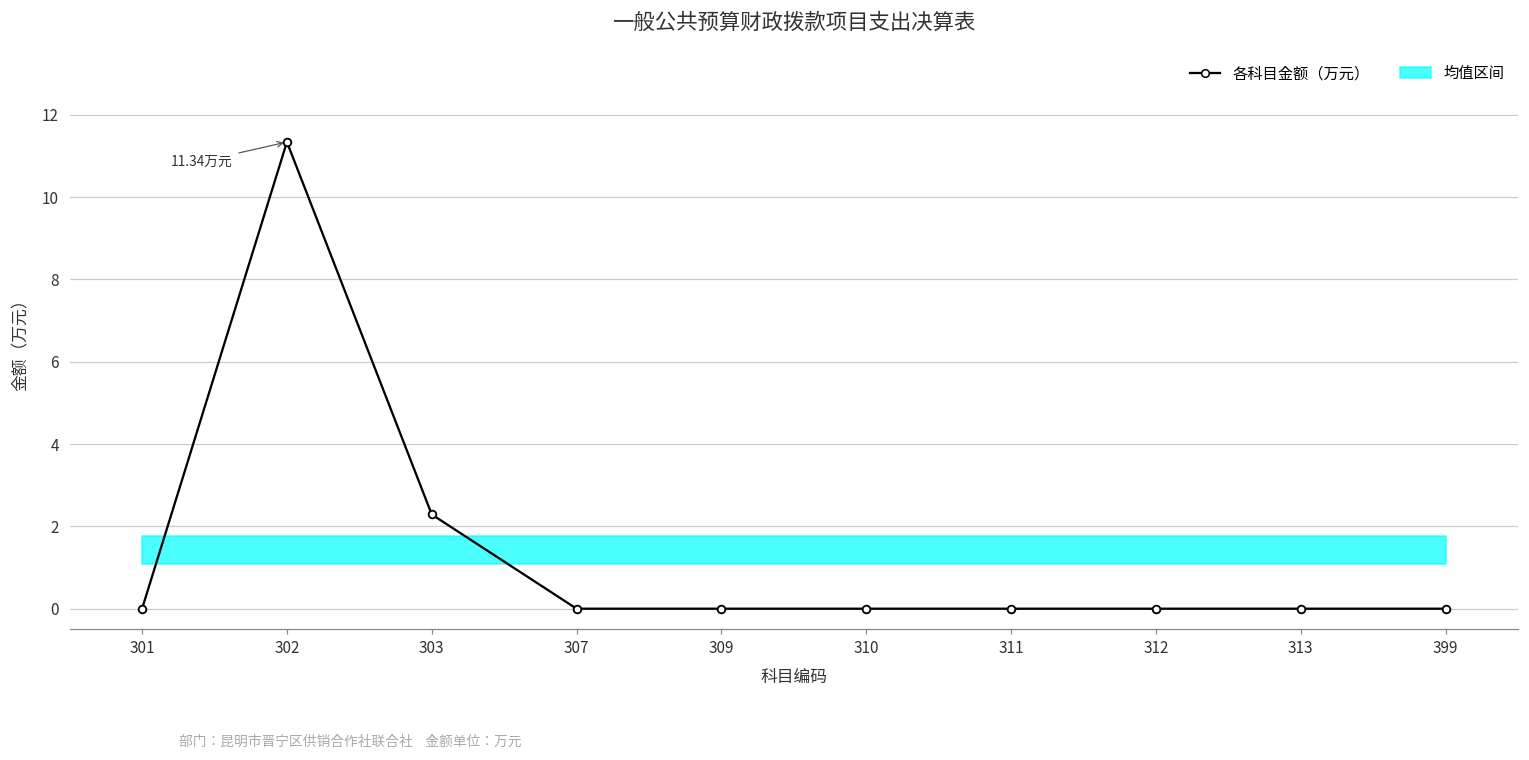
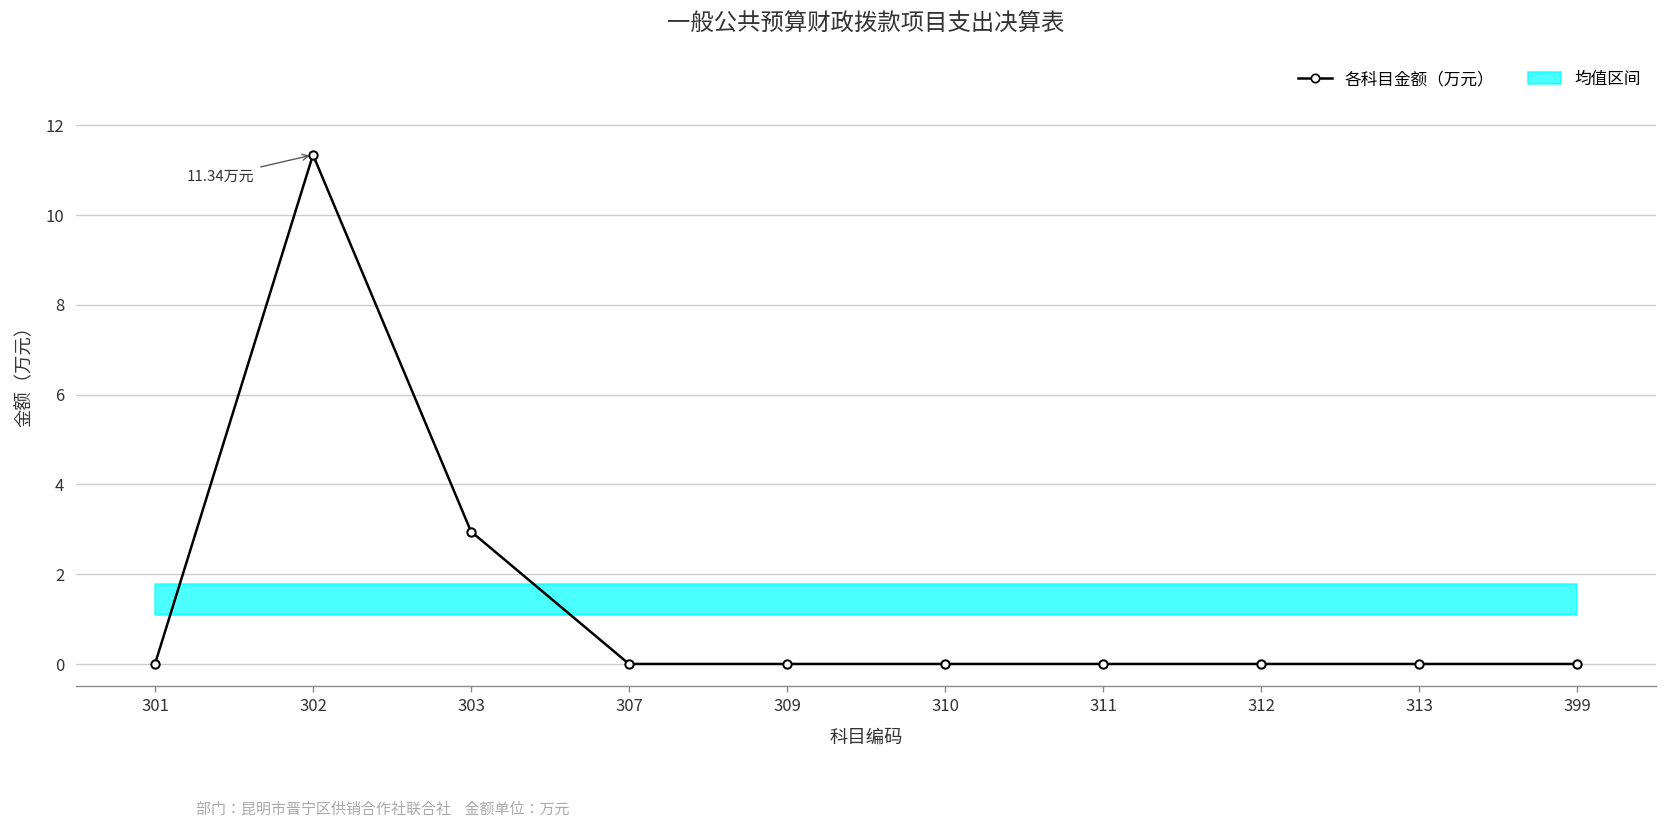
各科目金额（万元）, 303: 2.3 -> 3.0
